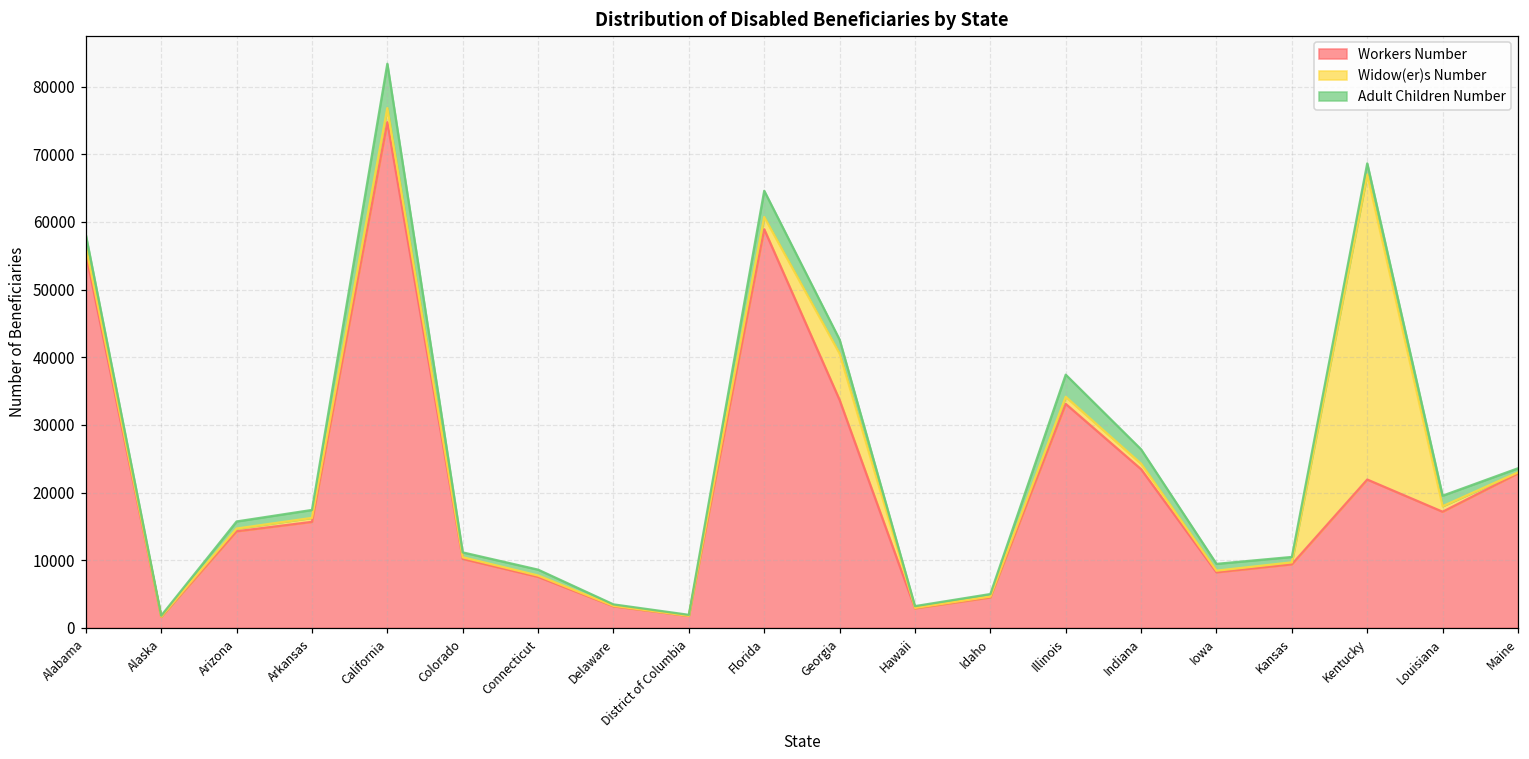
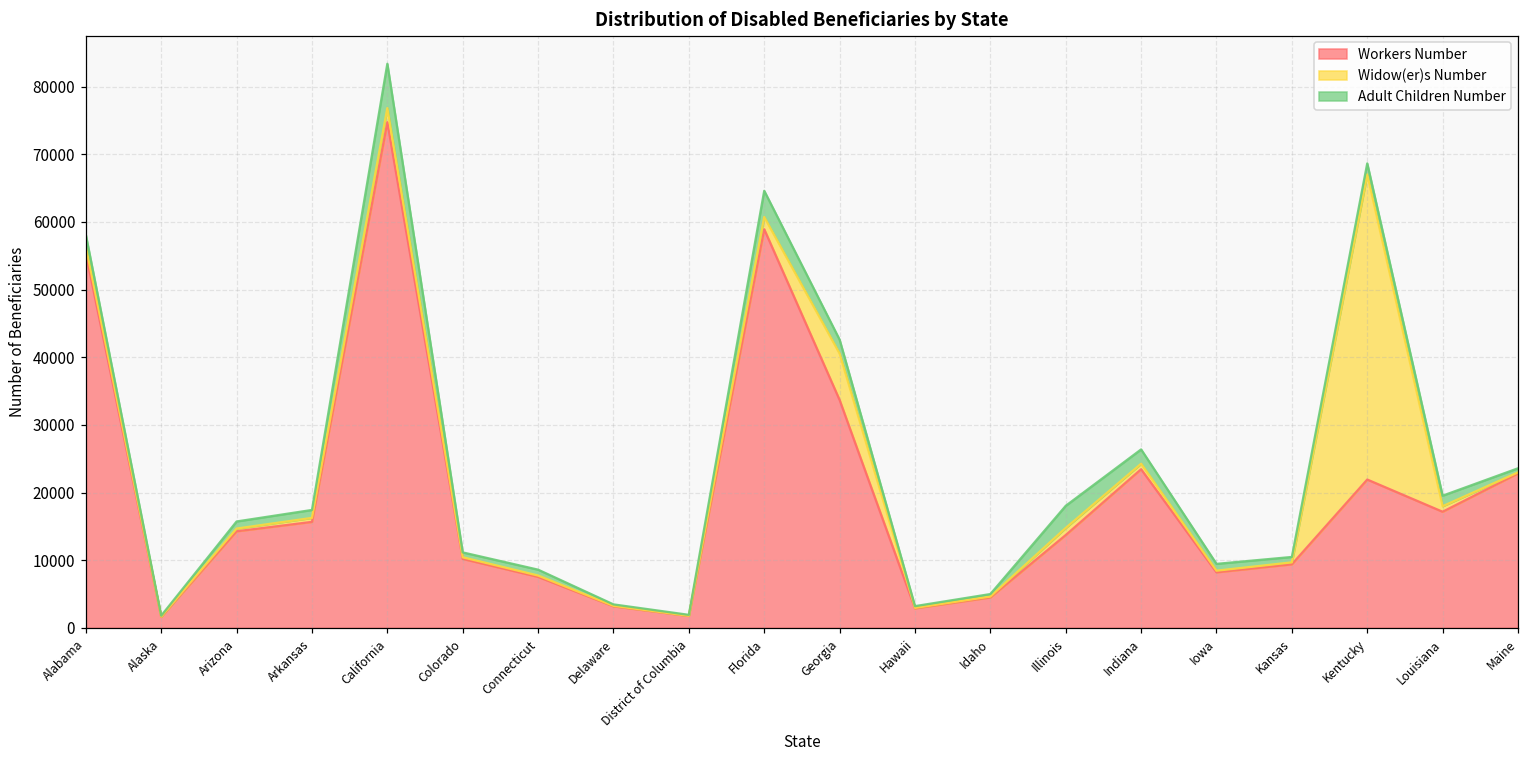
Workers Number, Illinois: 33000 -> 14000
